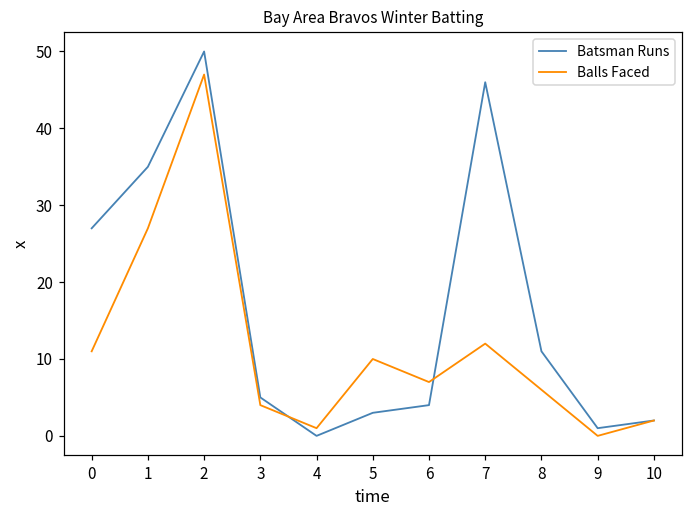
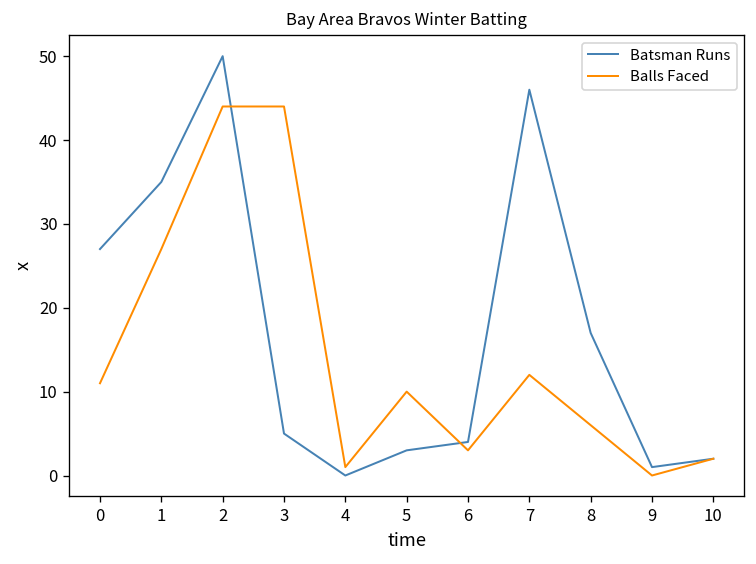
Balls Faced, 2: 47 -> 44
Balls Faced, 3: 4 -> 44
Balls Faced, 6: 7 -> 3
Batsman Runs, 8: 11 -> 17
